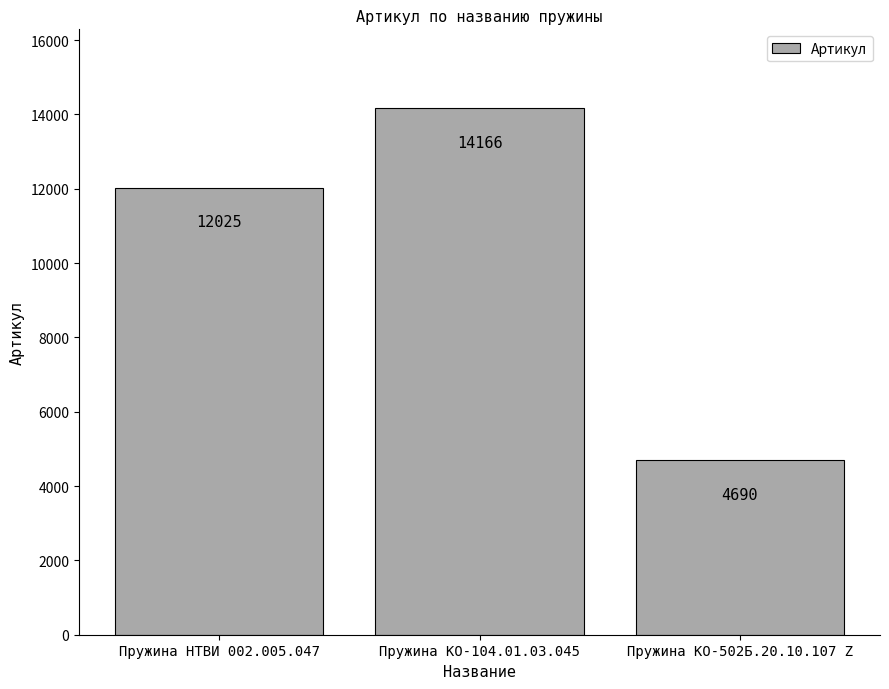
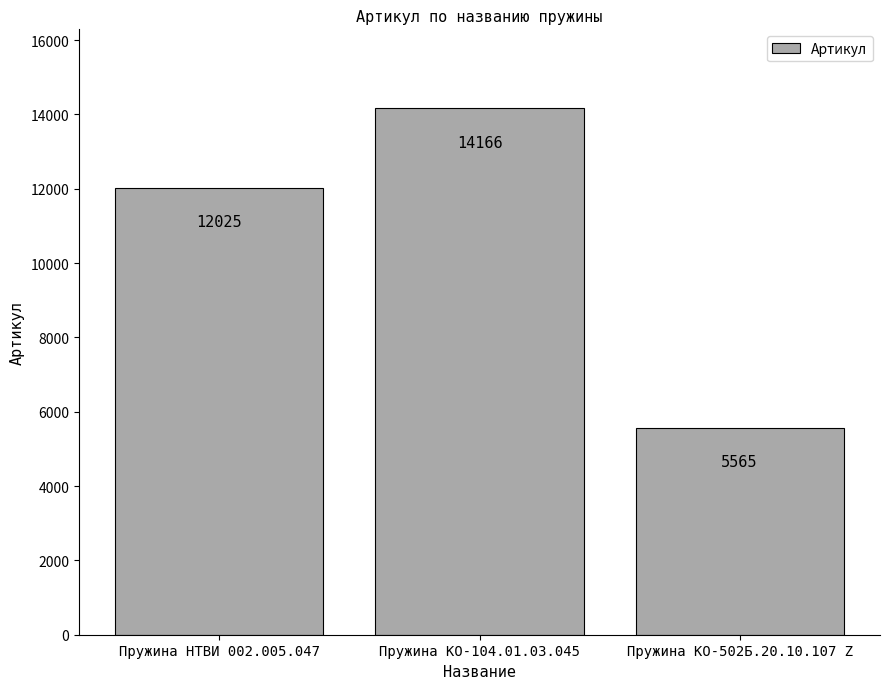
Пружина КО-502Б.20.10.107 Z: 4690 -> 5565
